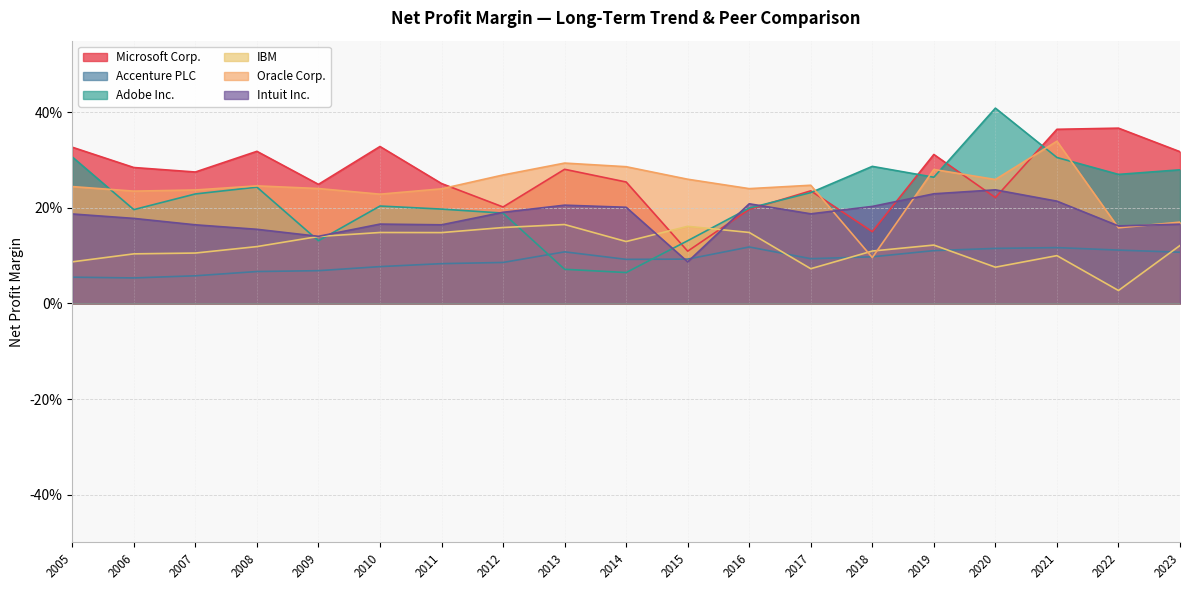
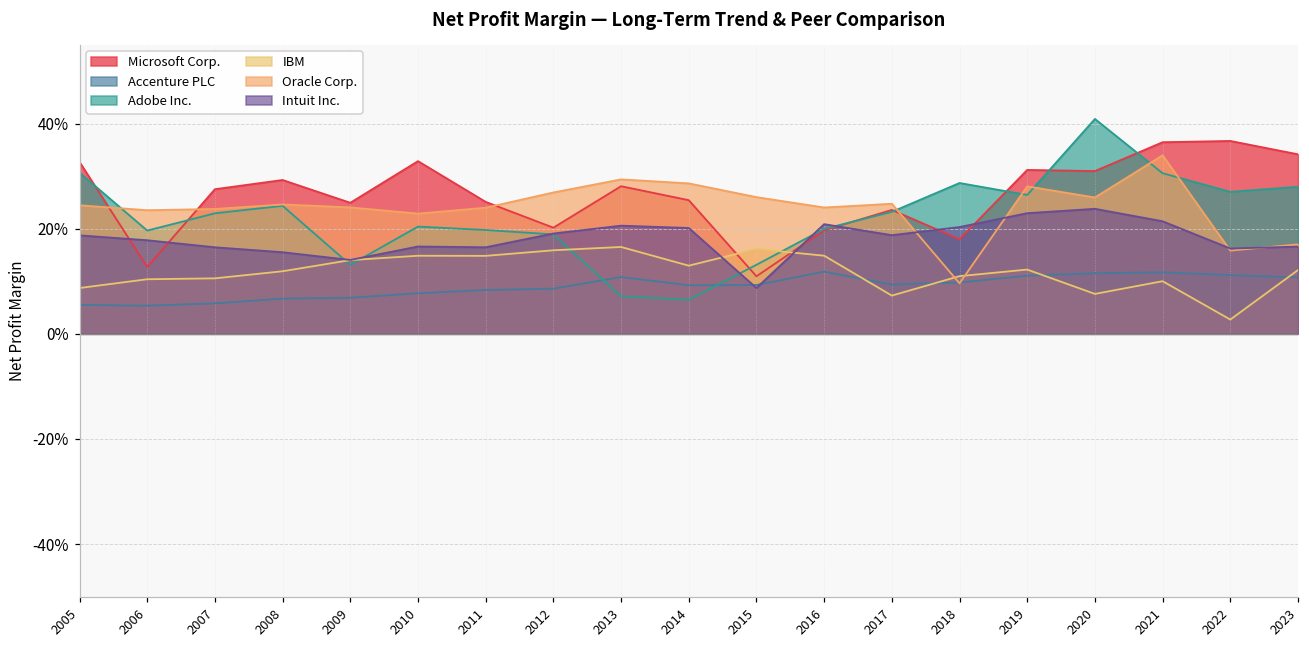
Microsoft Corp., 2006: 28% -> 13%
Microsoft Corp., 2008: 32% -> 29%
Microsoft Corp., 2018: 15% -> 18%
Microsoft Corp., 2020: 22% -> 31%
Microsoft Corp., 2023: 32% -> 34%
